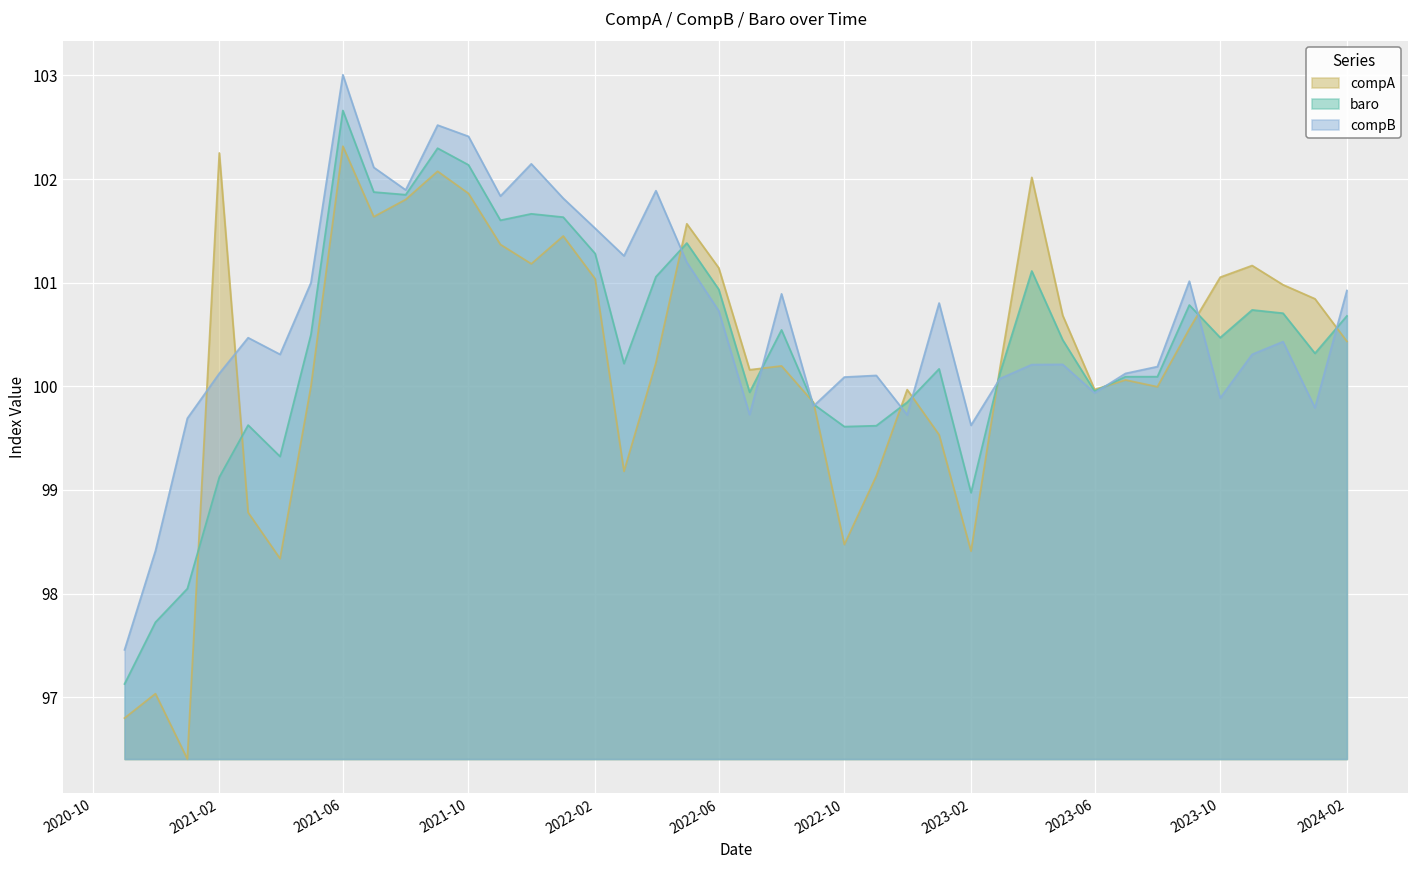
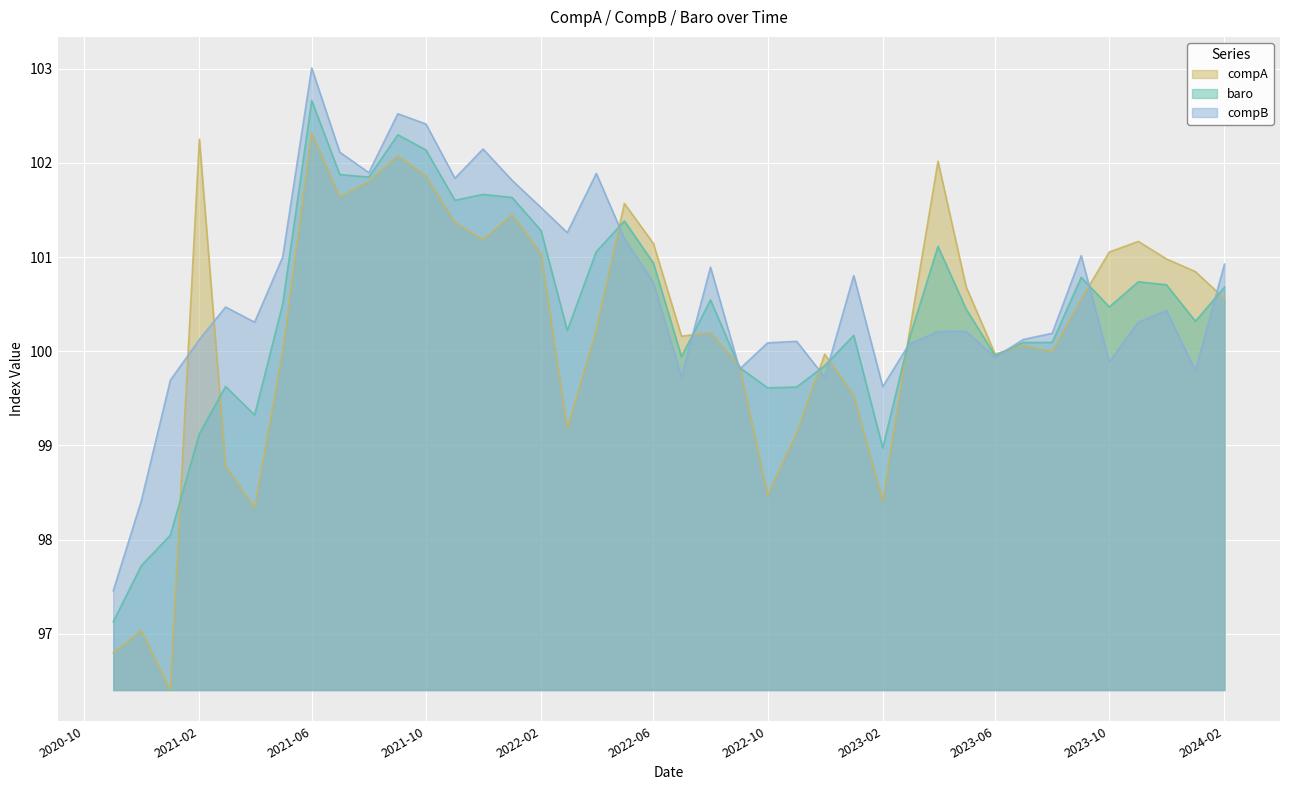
compA, 2024-02: 100.4 -> 100.6
